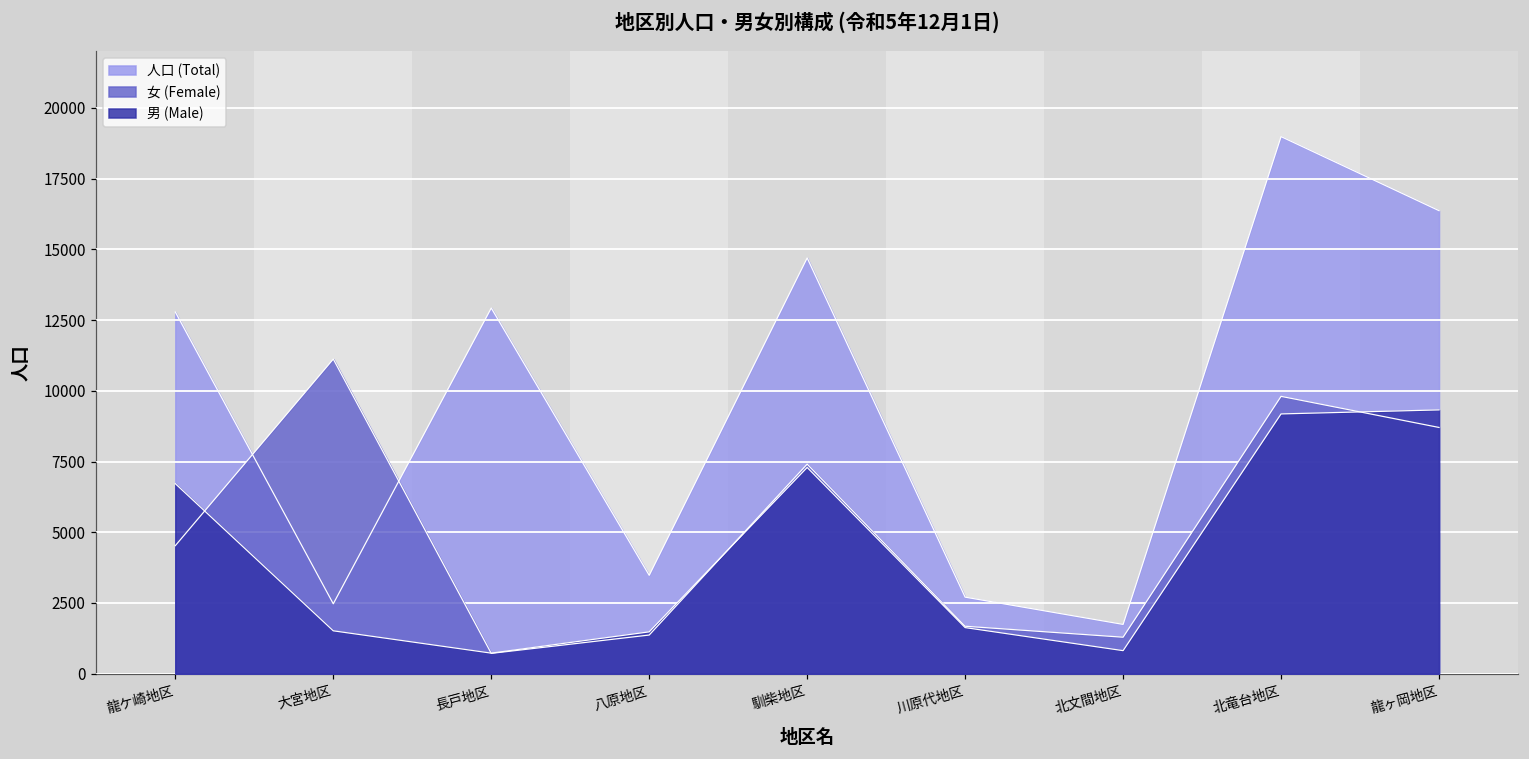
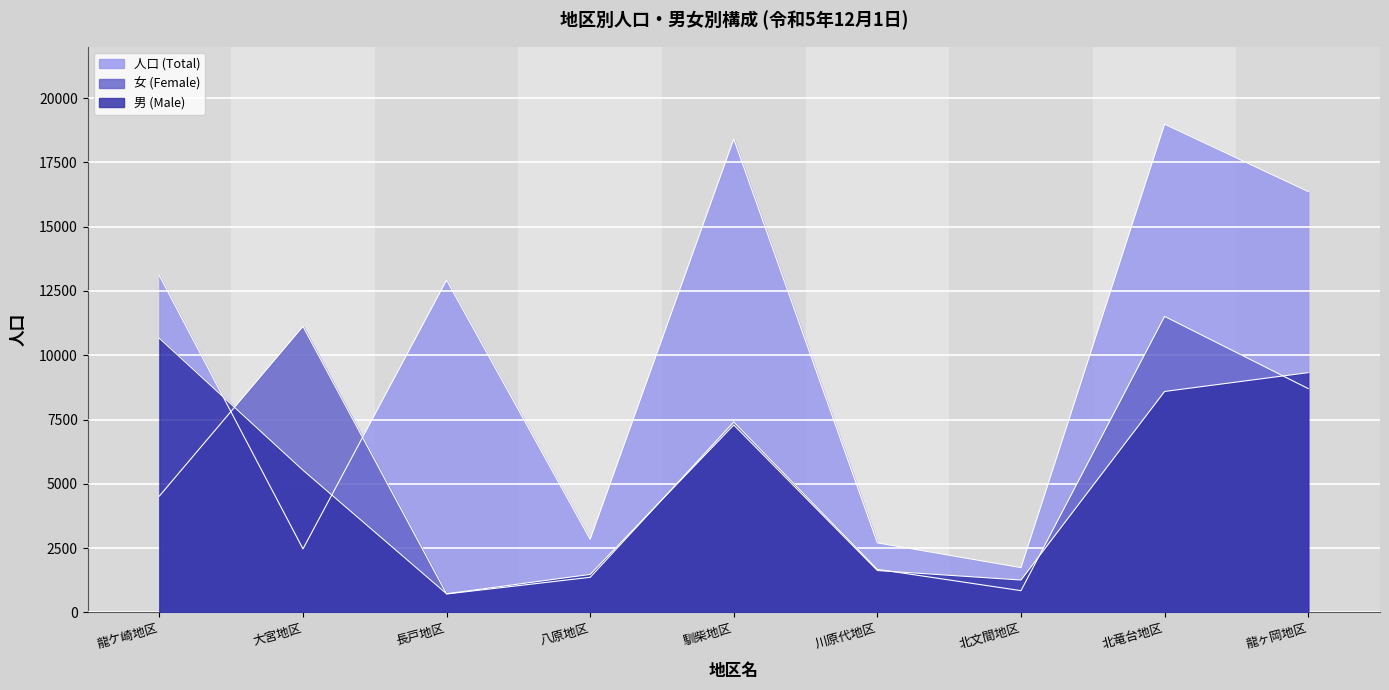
人口 (Total), 龍ケ崎地区: 12800 -> 13100
男 (Male), 龍ケ崎地区: 6700 -> 10700
男 (Male), 大宮地区: 1500 -> 5500
人口 (Total), 八原地区: 3500 -> 2800
人口 (Total), 馴柴地区: 14700 -> 18400
女 (Female), 北文間地区: 1300 -> 800
男 (Male), 北文間地区: 800 -> 1300
女 (Female), 北竜台地区: 9800 -> 11500
男 (Male), 北竜台地区: 9200 -> 8600
